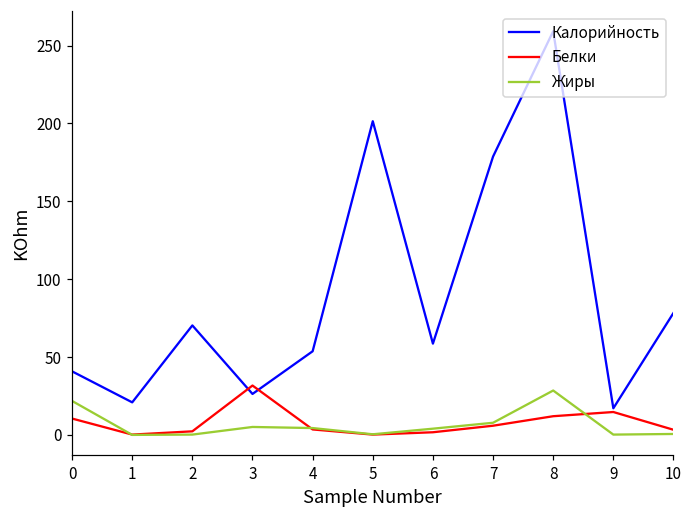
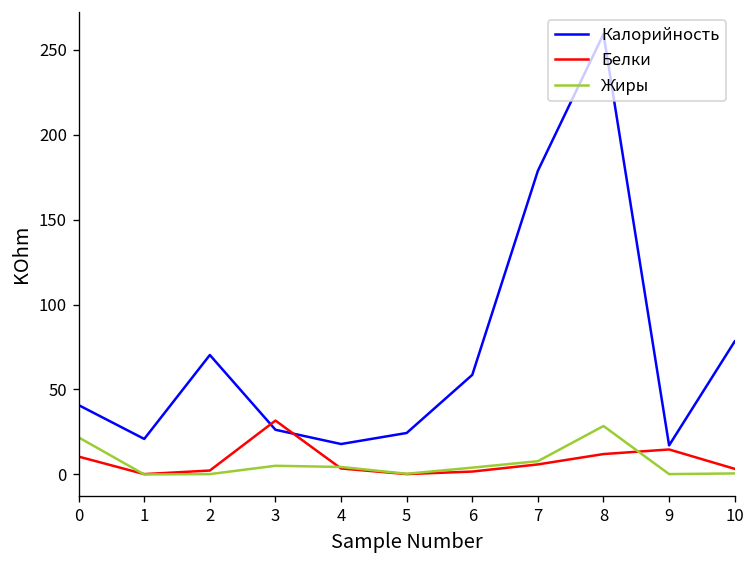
Калорийность, 4: 54 -> 18
Калорийность, 5: 201 -> 24
